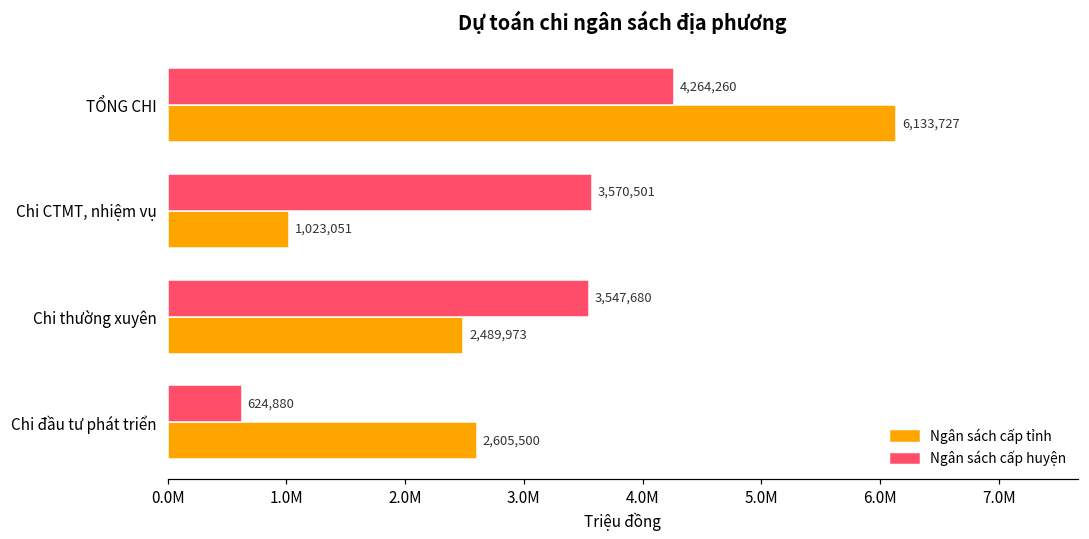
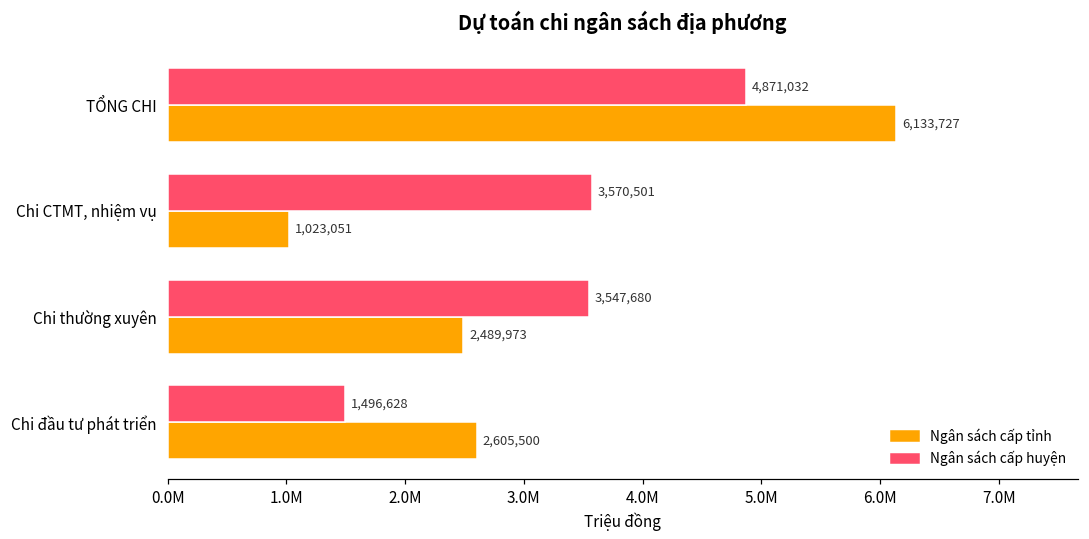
Ngân sách cấp huyện, TỔNG CHI: 4,264,260 -> 4,871,032
Ngân sách cấp huyện, Chi đầu tư phát triển: 624,880 -> 1,496,628
